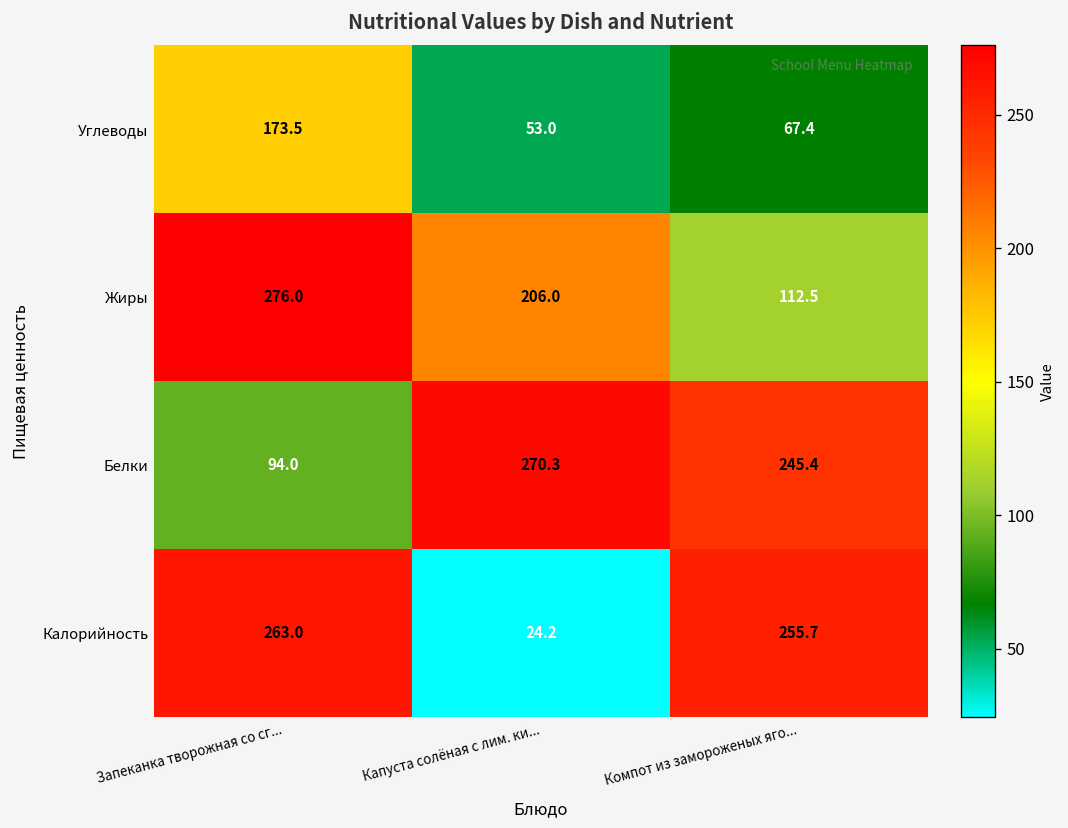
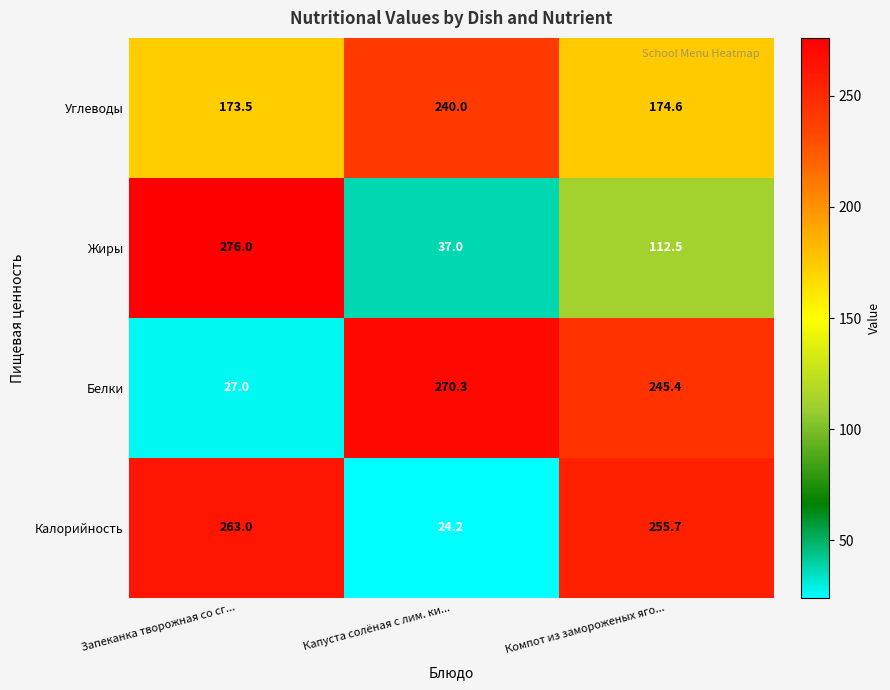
Углеводы, Капуста солёная с лим. ки...: 53.0 -> 240.0
Углеводы, Компот из замороженых яго...: 67.4 -> 174.6
Жиры, Капуста солёная с лим. ки...: 206.0 -> 37.0
Белки, Запеканка творожная со сг...: 94.0 -> 27.0
